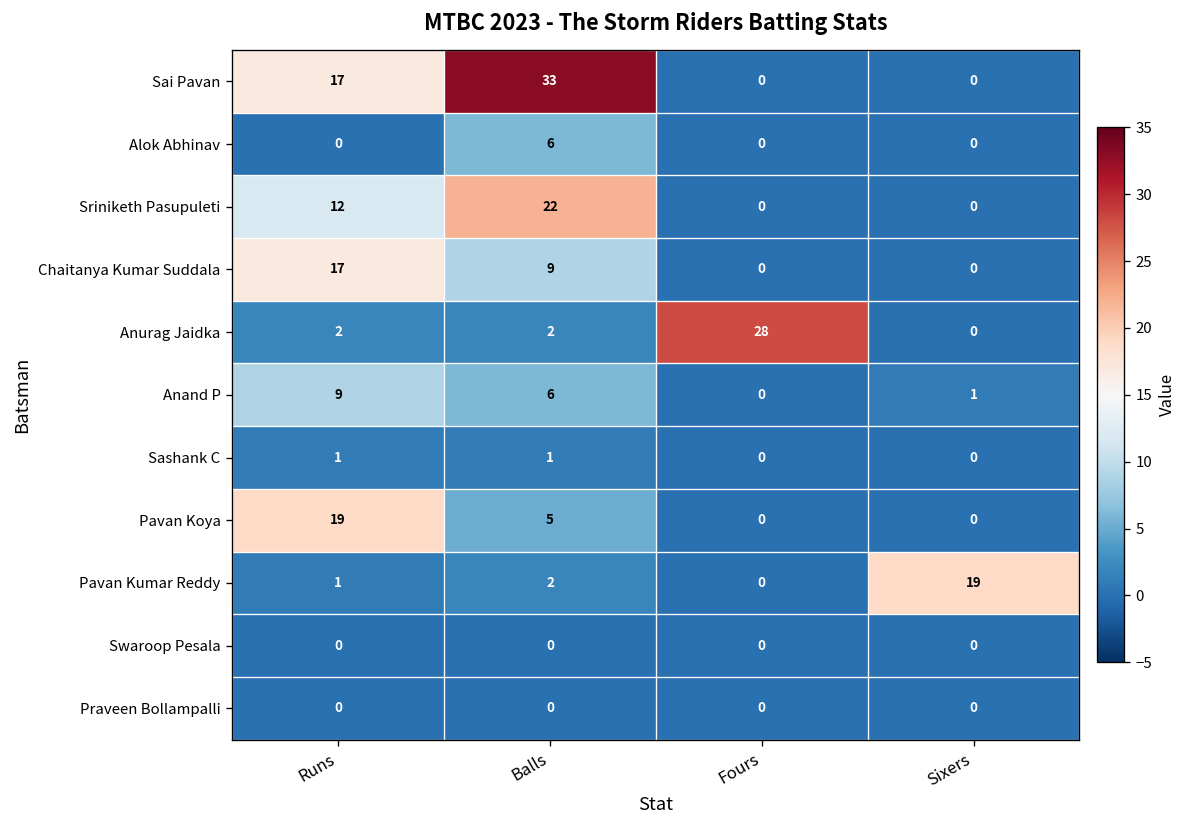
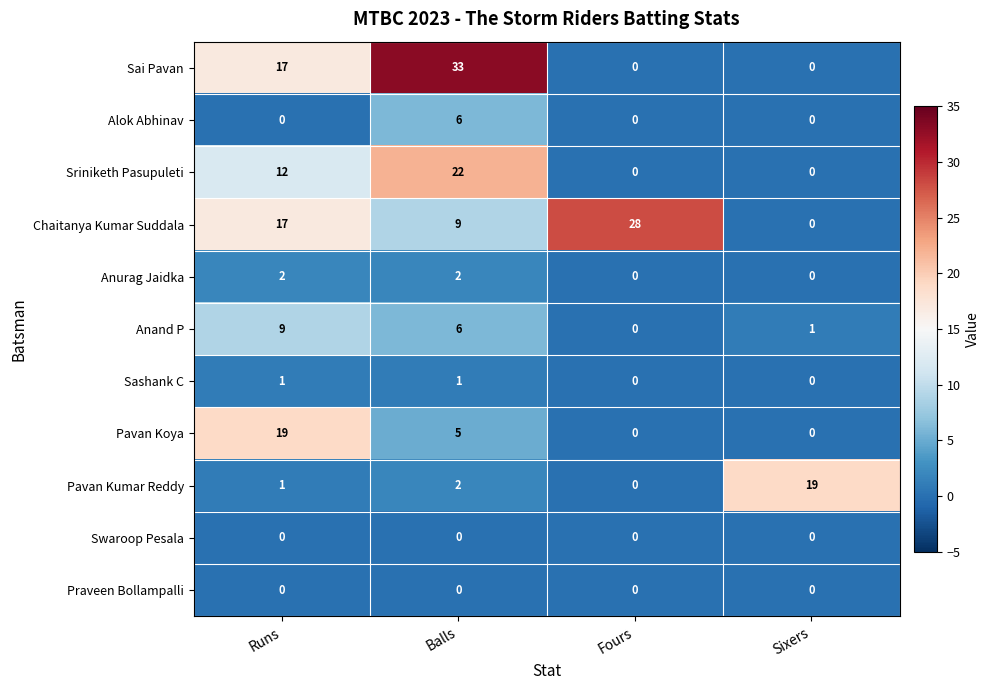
Chaitanya Kumar Suddala, Fours: 0 -> 28
Anurag Jaidka, Fours: 28 -> 0
